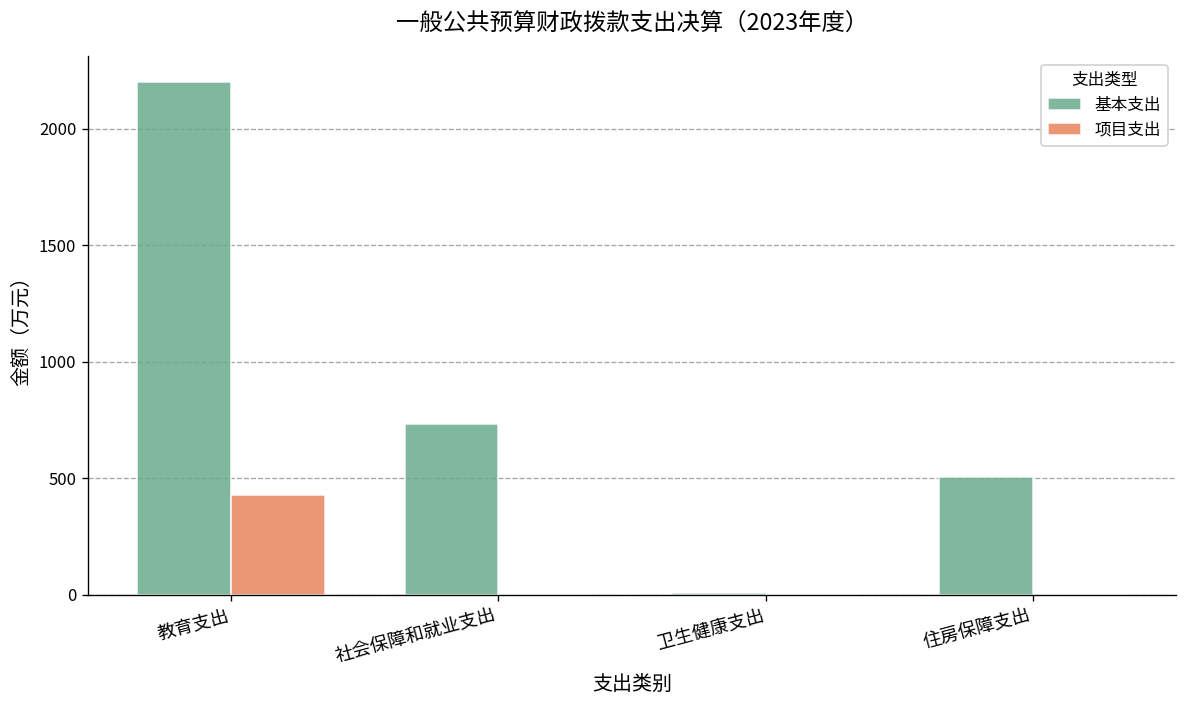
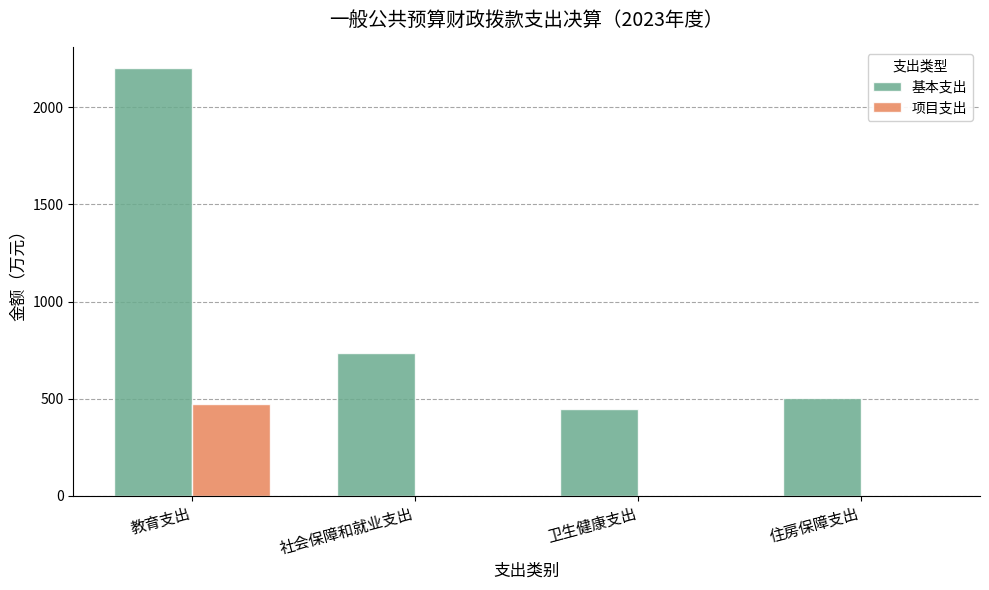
项目支出, 教育支出: 430 -> 470
基本支出, 卫生健康支出: 10 -> 450
